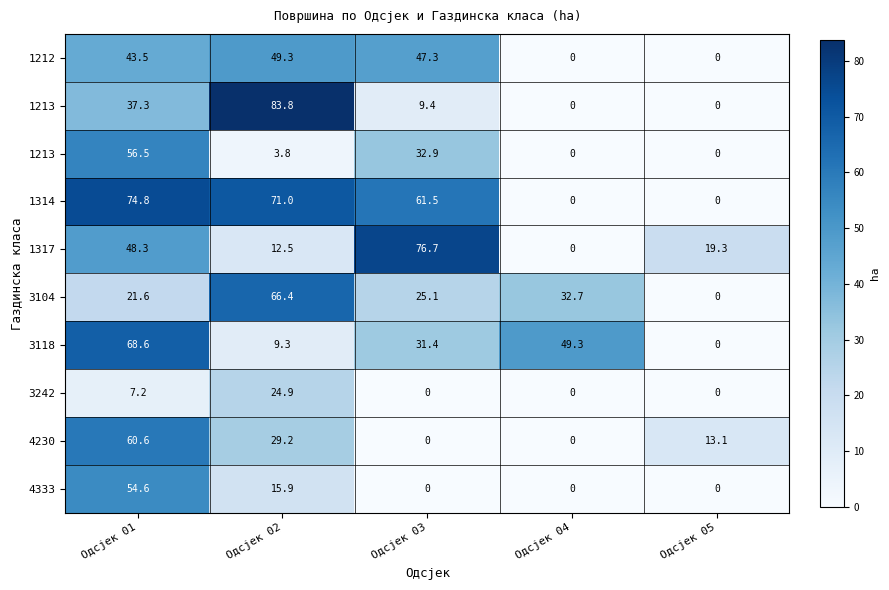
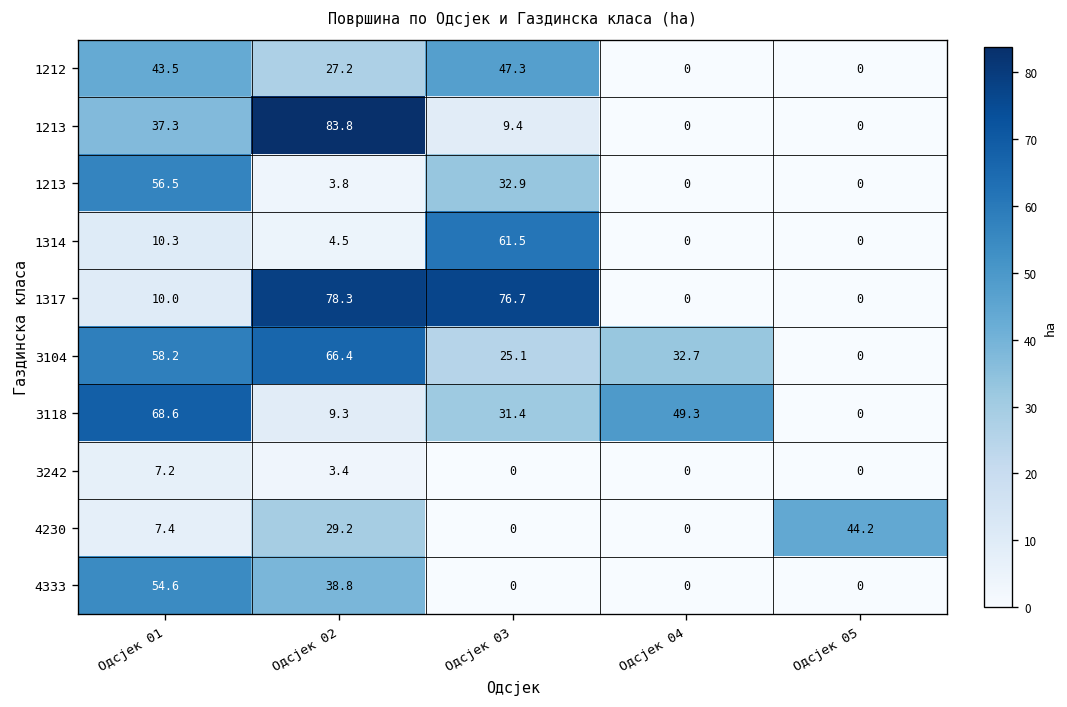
1212, Одсјек 02: 49.3 -> 27.2
1314, Одсјек 01: 74.8 -> 10.3
1314, Одсјек 02: 71.0 -> 4.5
1317, Одсјек 01: 48.3 -> 10.0
1317, Одсјек 02: 12.5 -> 78.3
1317, Одсјек 05: 19.3 -> 0
3104, Одсјек 01: 21.6 -> 58.2
3242, Одсјек 02: 24.9 -> 3.4
4230, Одсјек 01: 60.6 -> 7.4
4230, Одсјек 05: 13.1 -> 44.2
4333, Одсјек 02: 15.9 -> 38.8
